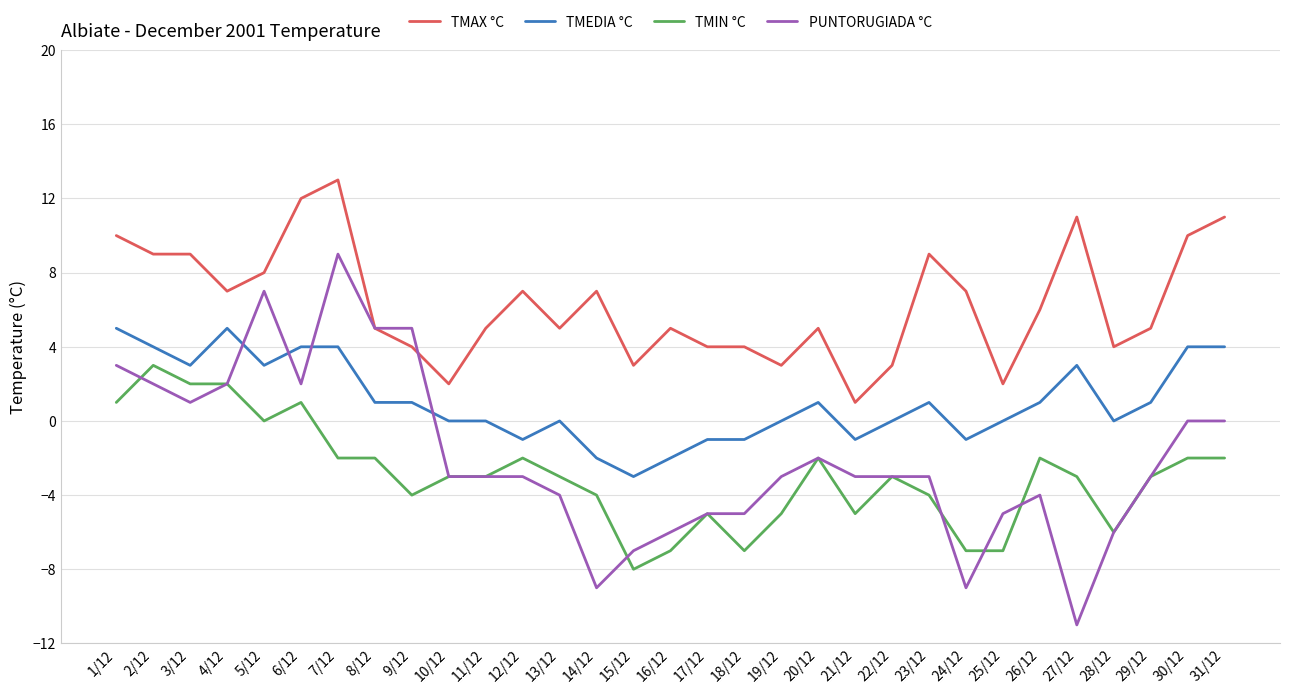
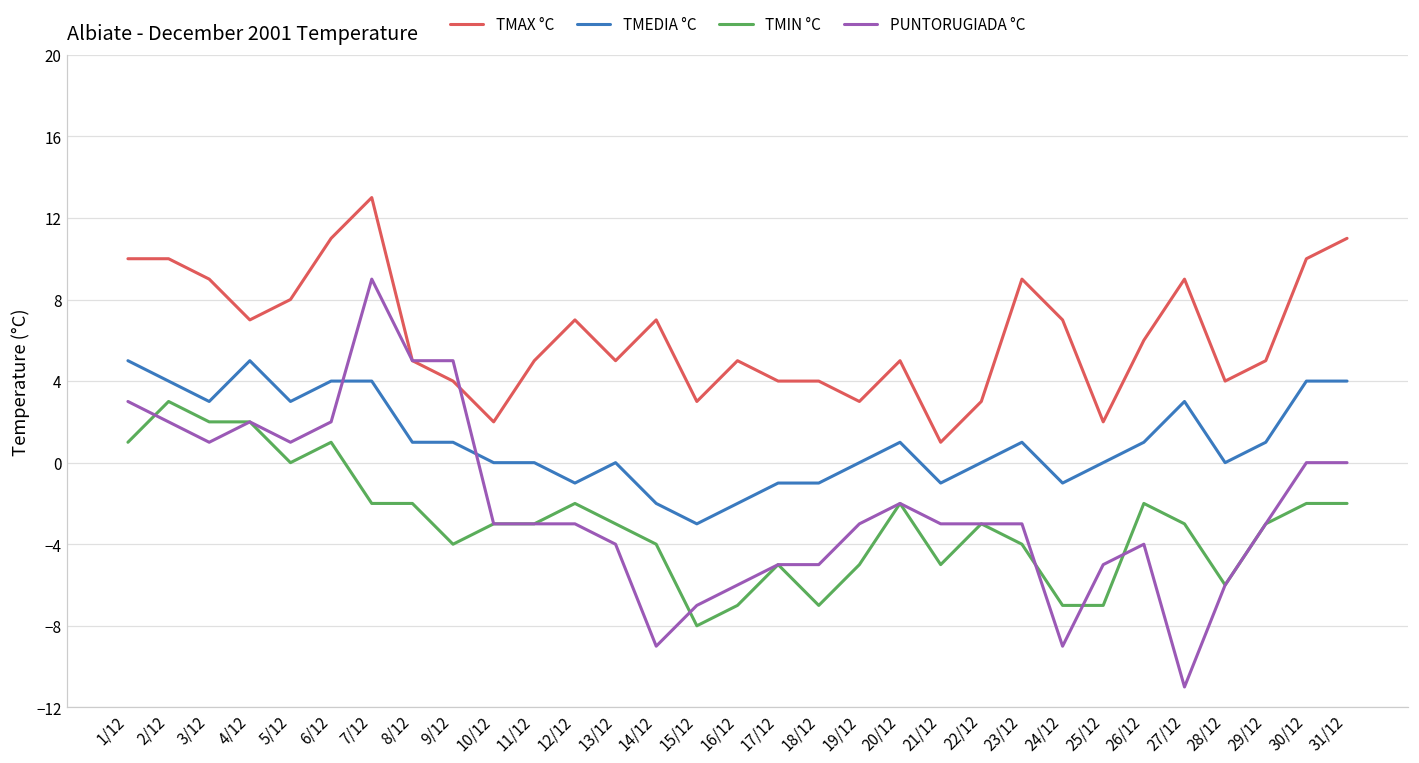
TMAX °C, 2/12: 9 -> 10
PUNTORUGIADA °C, 5/12: 7 -> 1
TMAX °C, 6/12: 12 -> 11
TMAX °C, 27/12: 11 -> 9
